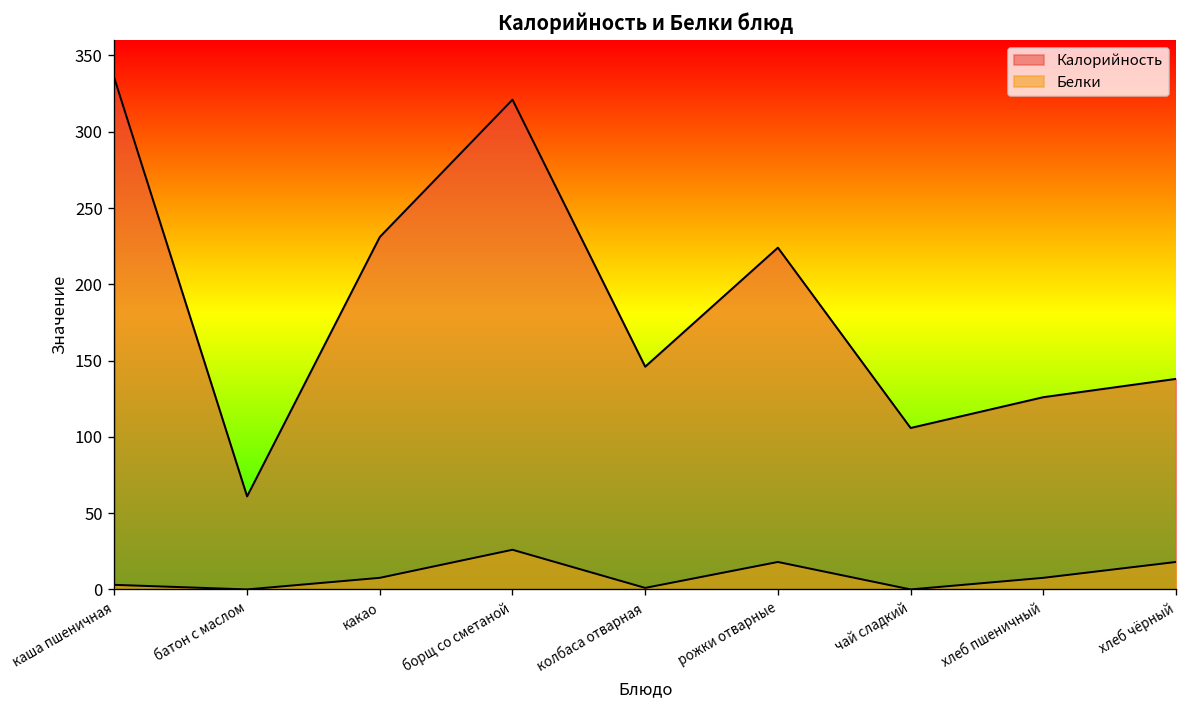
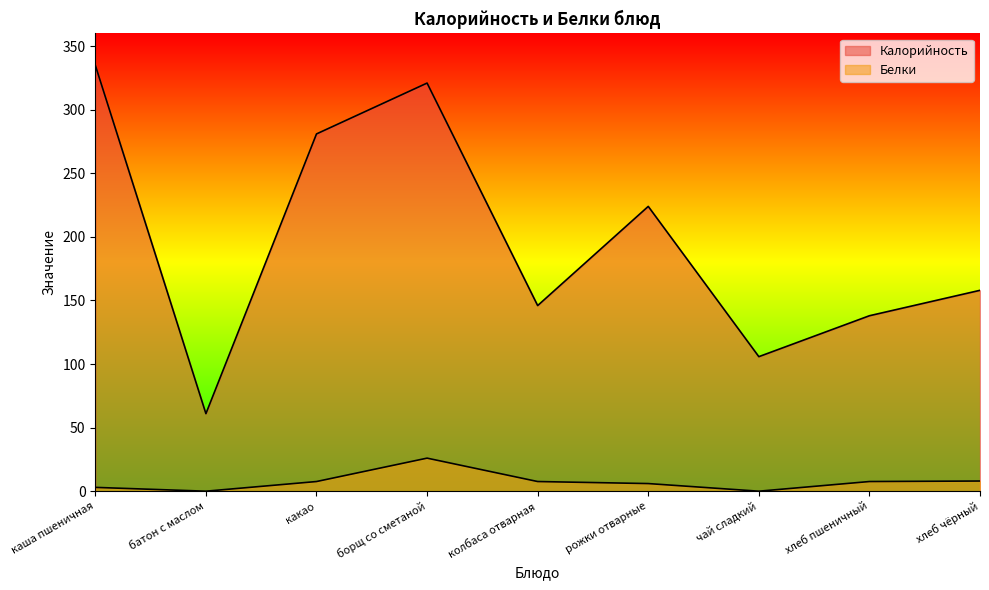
Калорийность, какао: 231 -> 281
Белки, колбаса отварная: 1 -> 8
Белки, рожки отварные: 18 -> 6
Калорийность, хлеб пшеничный: 126 -> 138
Калорийность, хлеб чёрный: 138 -> 158
Белки, хлеб чёрный: 18 -> 8
